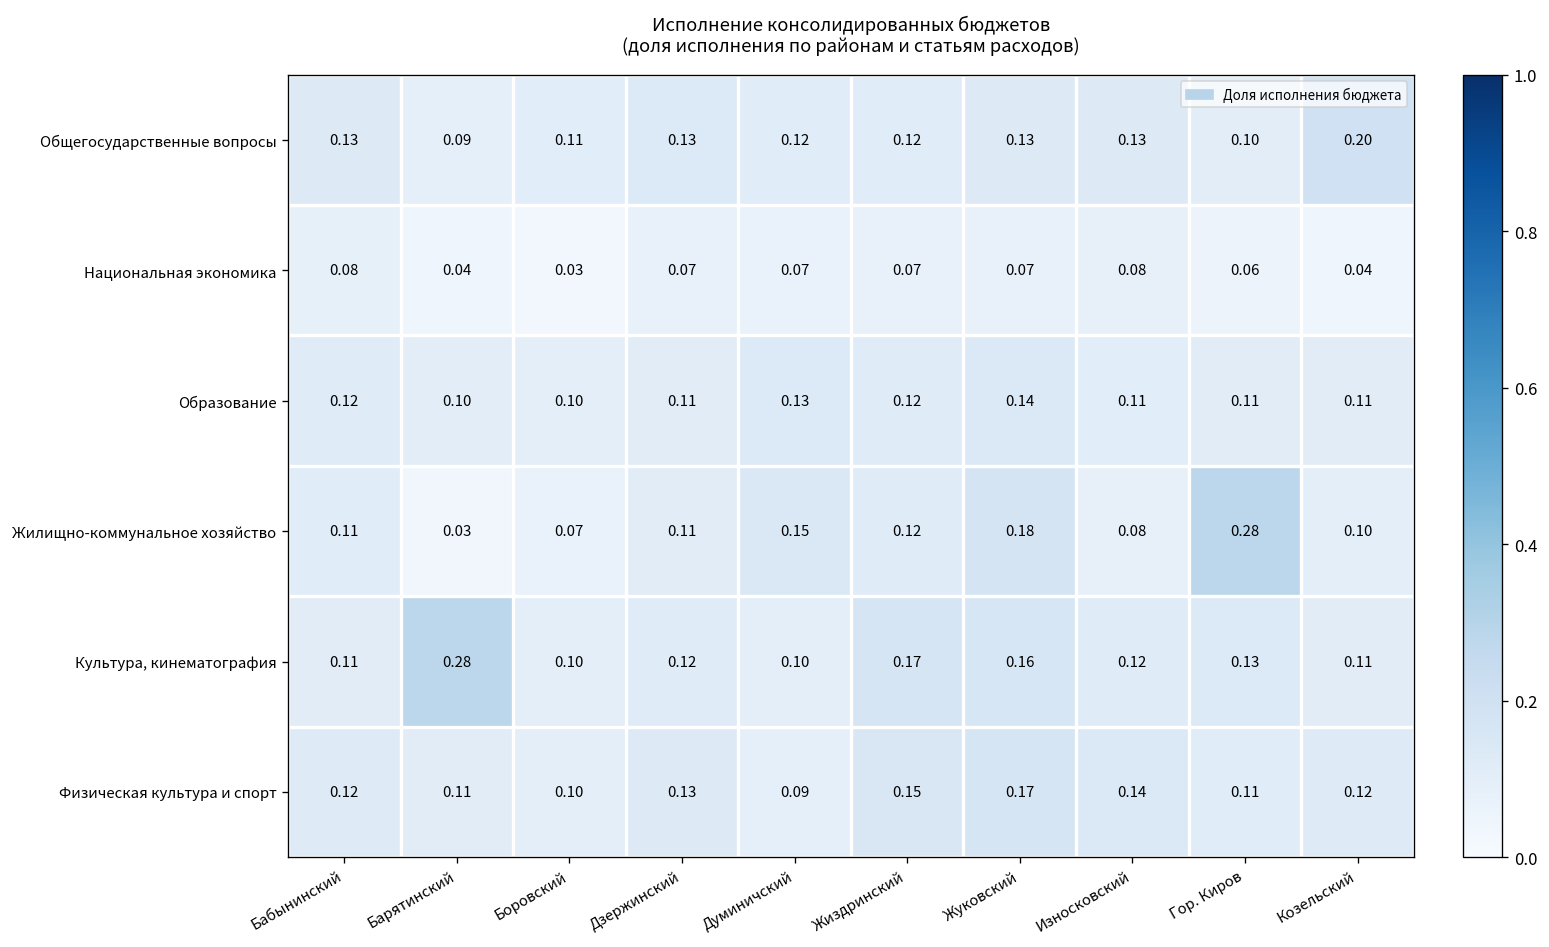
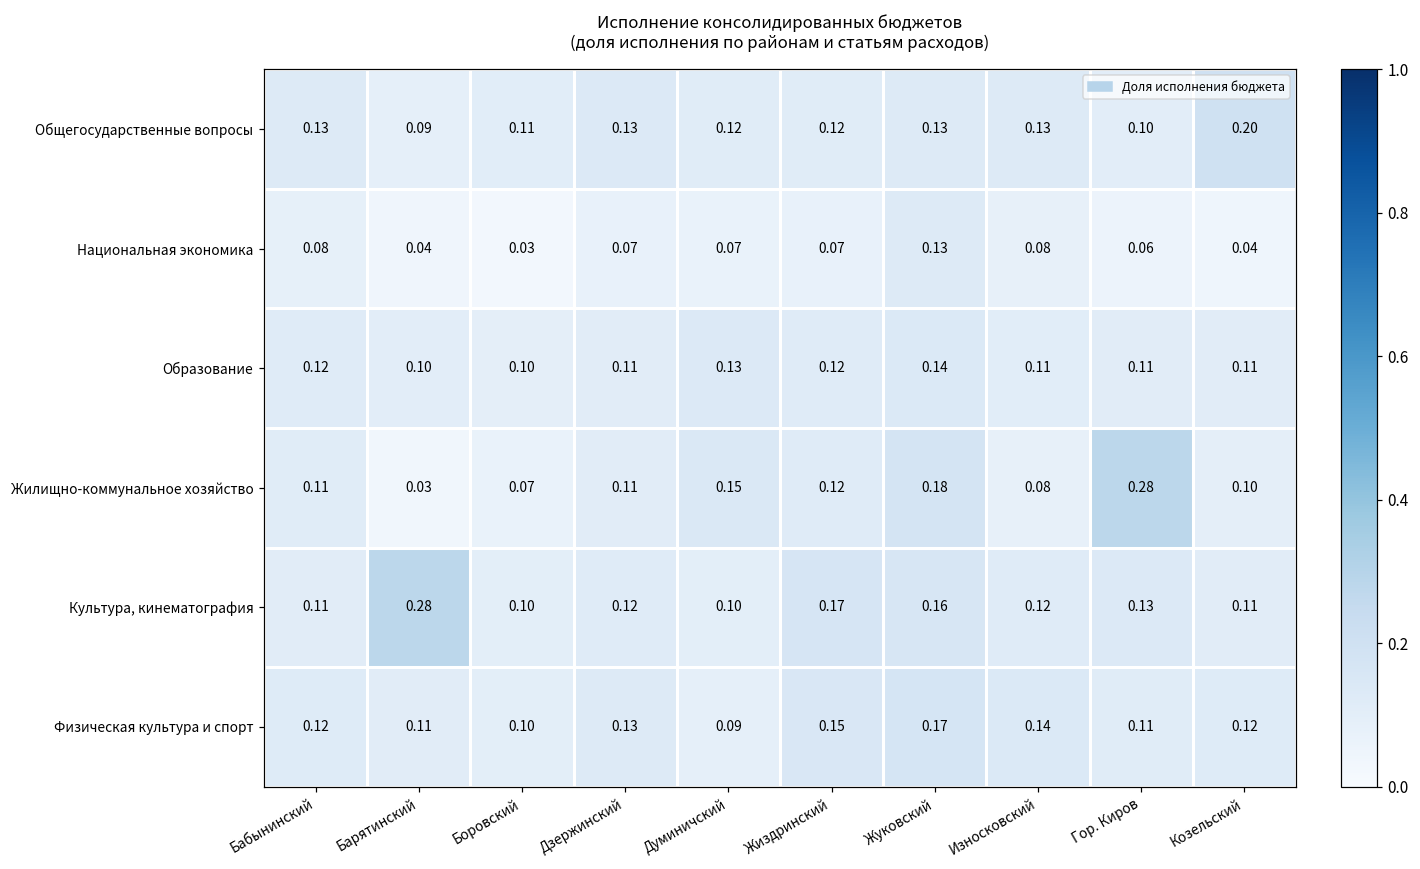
Национальная экономика, Жуковский: 0.07 -> 0.13
